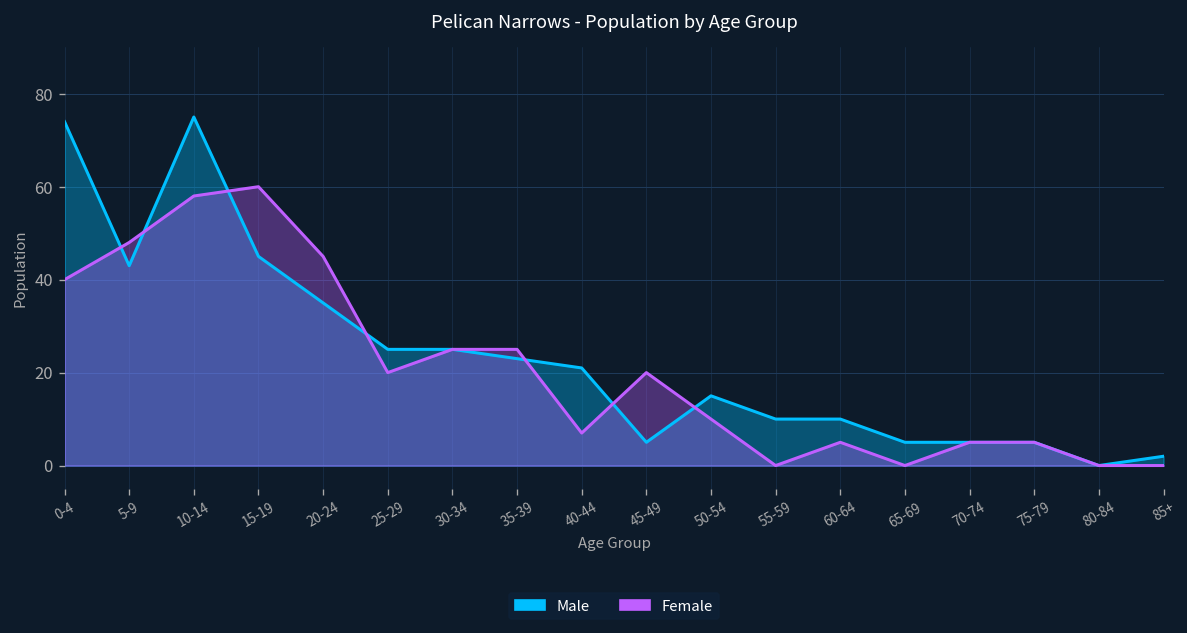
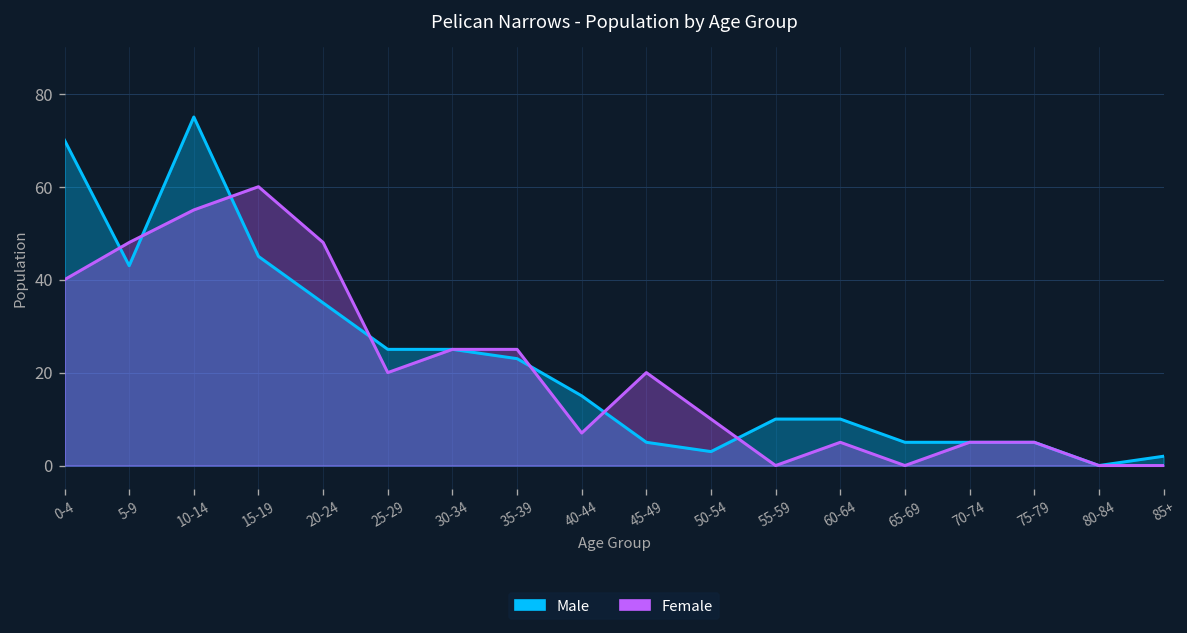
Male, 0-4: 74 -> 70
Female, 10-14: 58 -> 55
Female, 20-24: 45 -> 48
Male, 40-44: 21 -> 15
Male, 50-54: 15 -> 3
